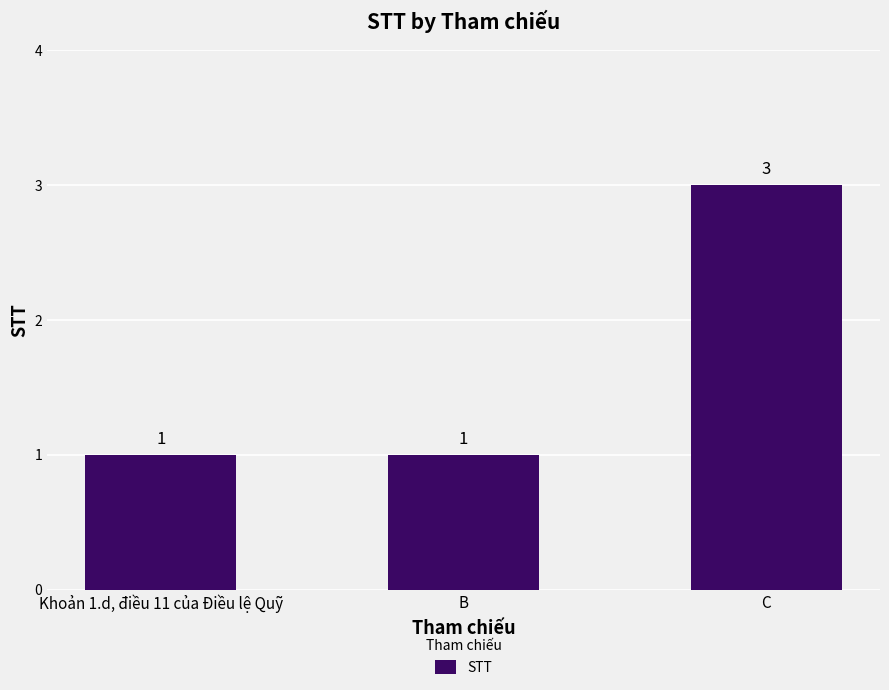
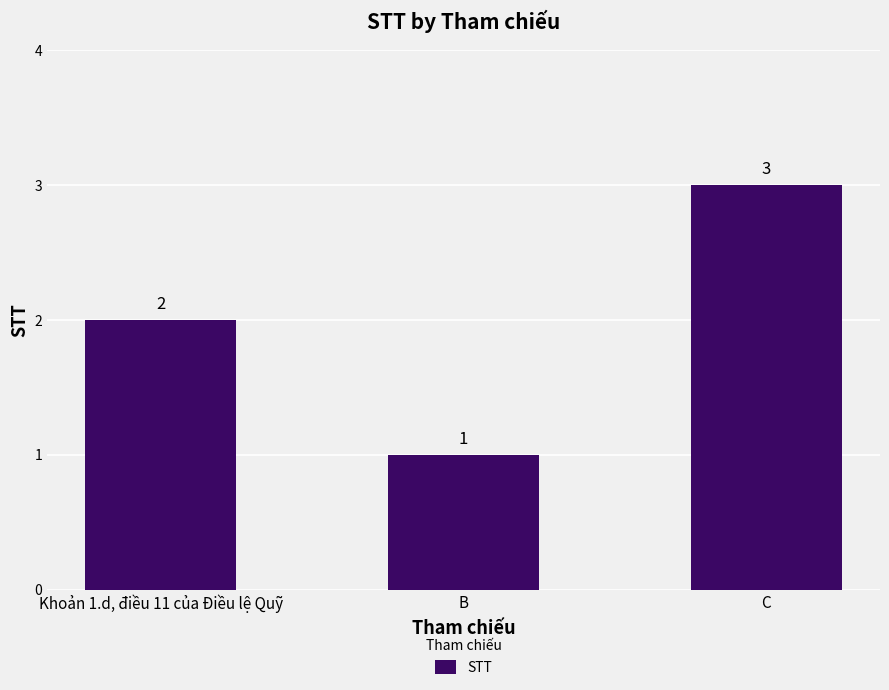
Khoản 1.d, điều 11 của Điều lệ Quỹ: 1 -> 2
